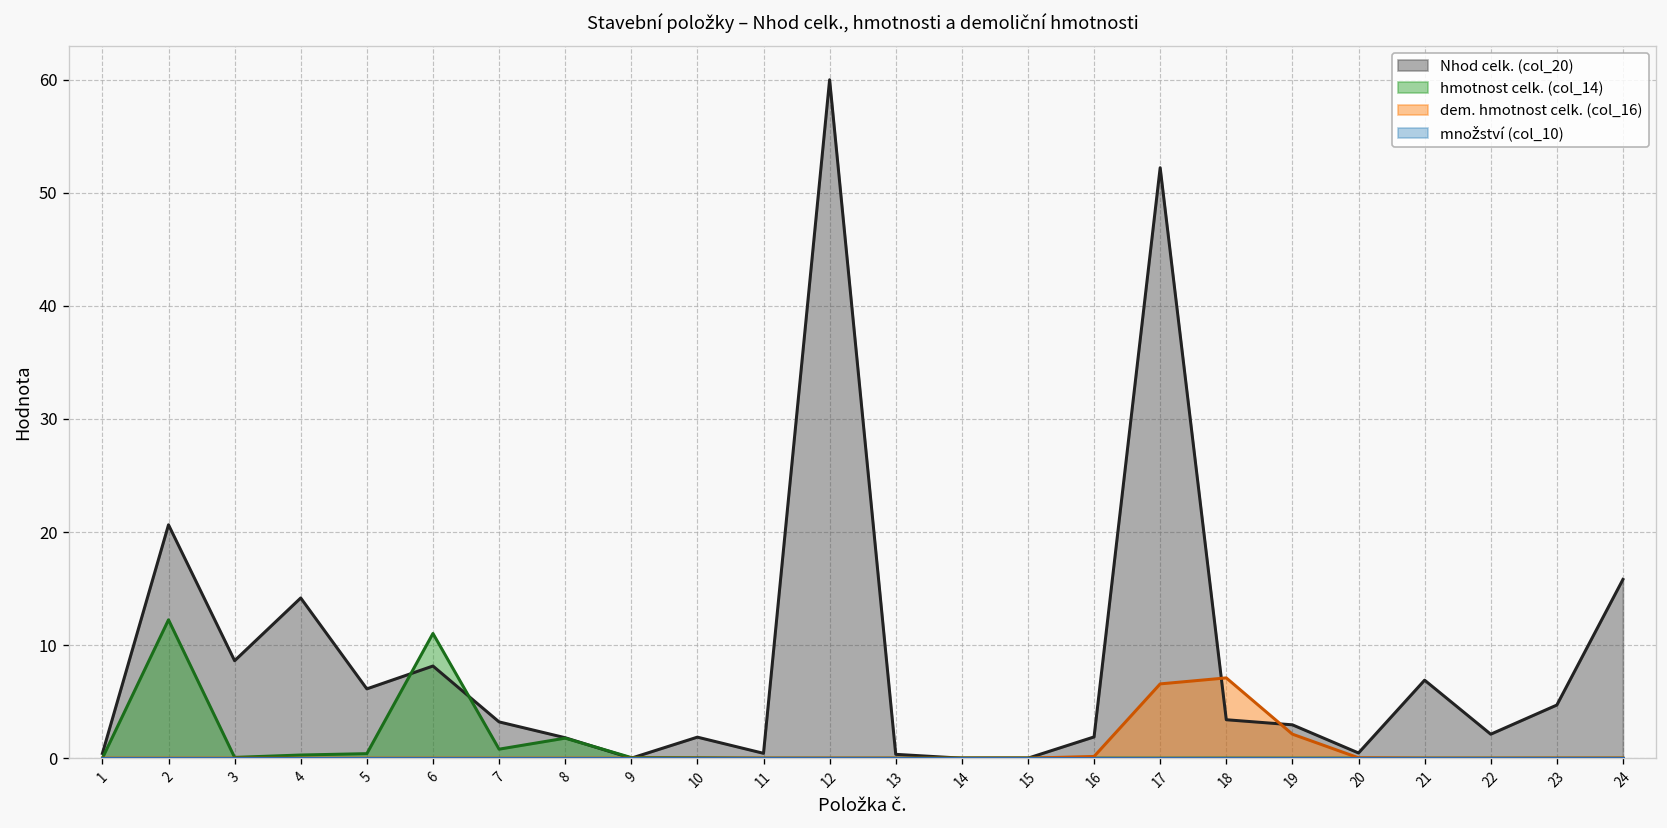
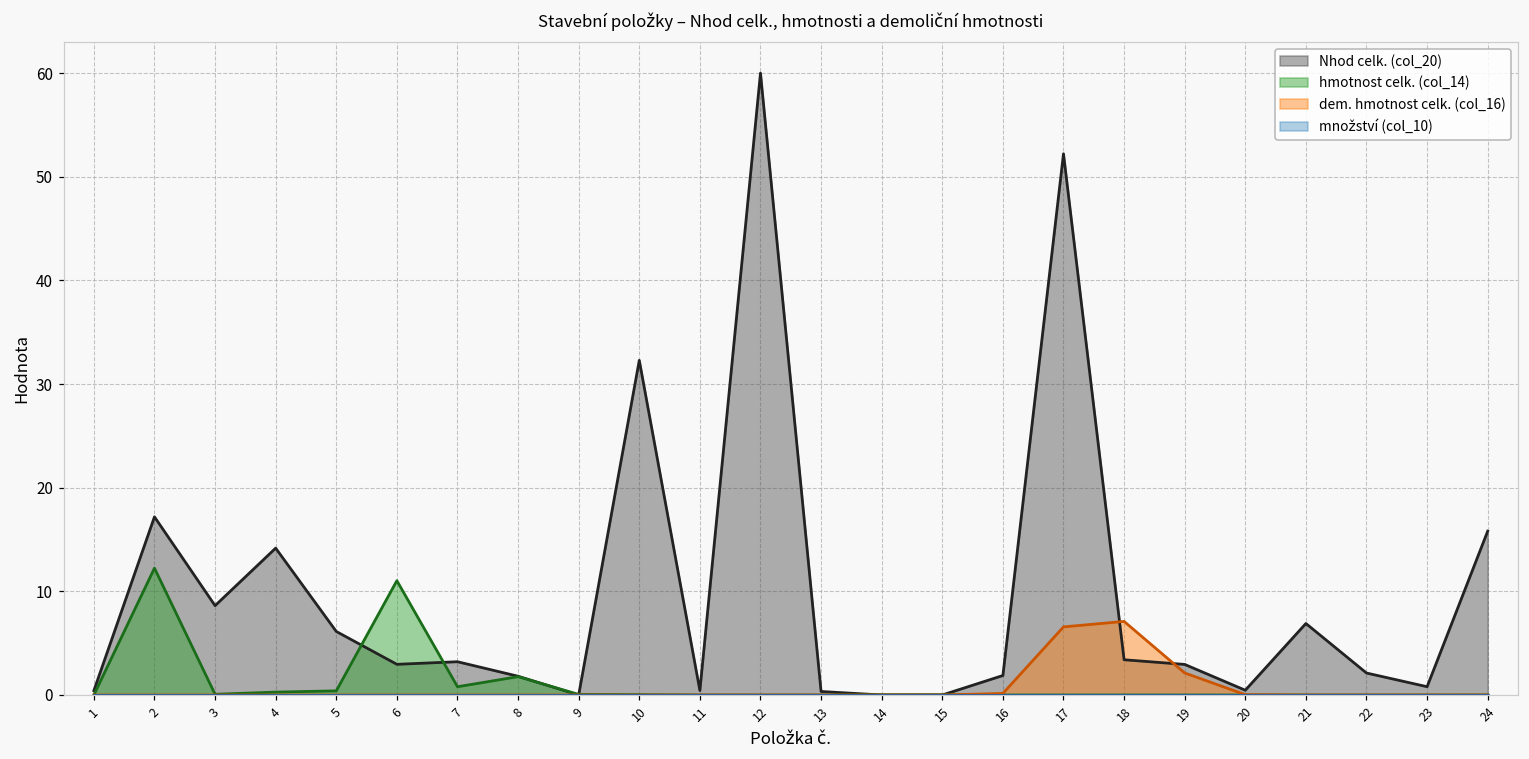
Nhod celk. (col_20), 2: 21 -> 17
Nhod celk. (col_20), 6: 8 -> 3
Nhod celk. (col_20), 10: 2 -> 32
Nhod celk. (col_20), 23: 5 -> 1
